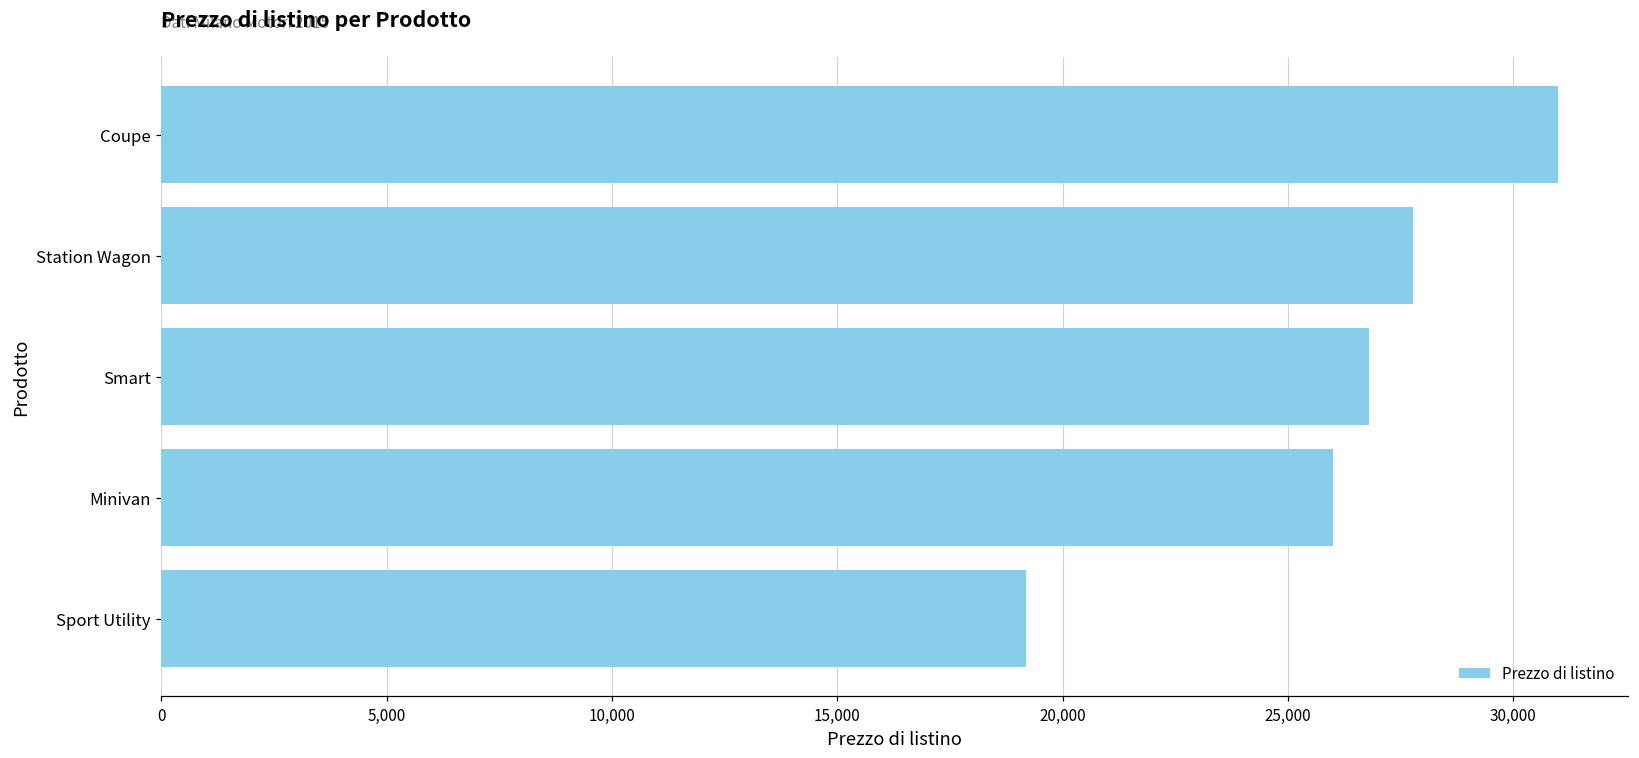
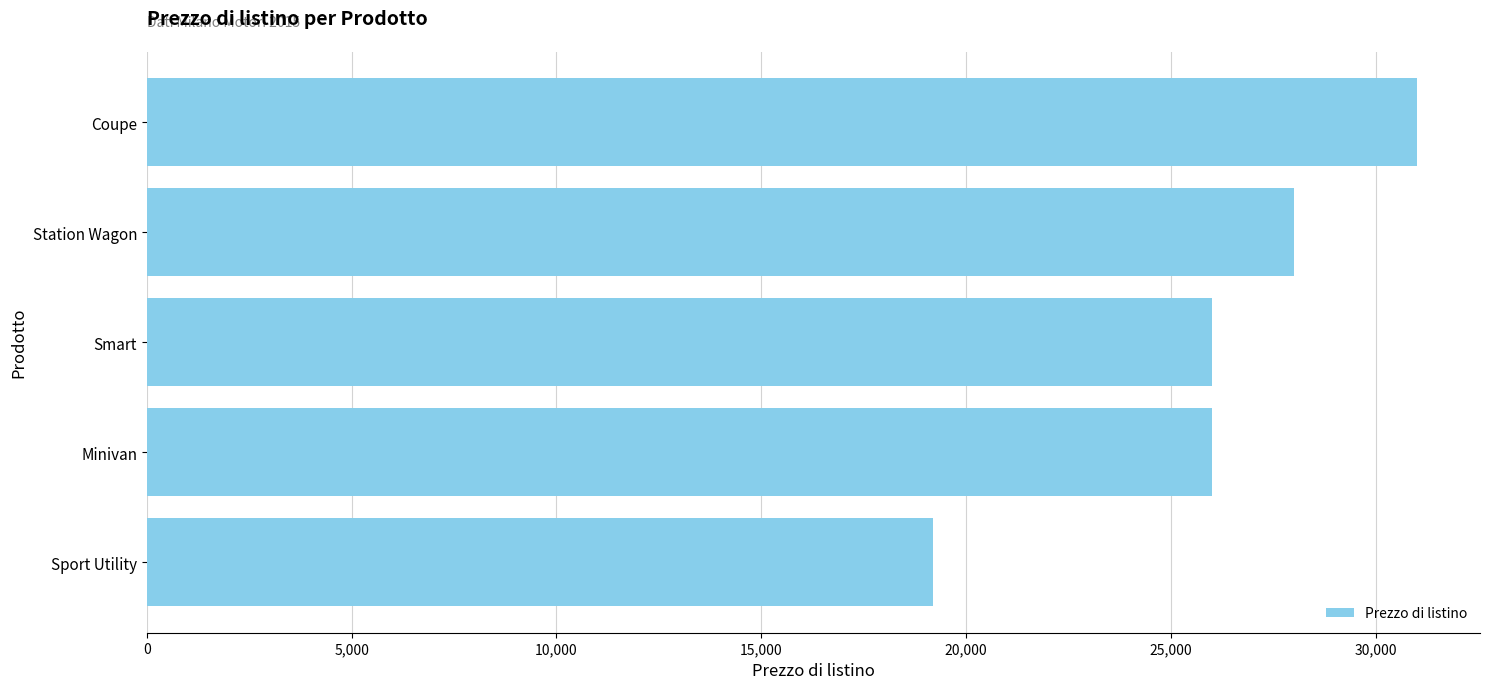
Station Wagon: 27,800 -> 28,000
Smart: 26,800 -> 26,000
